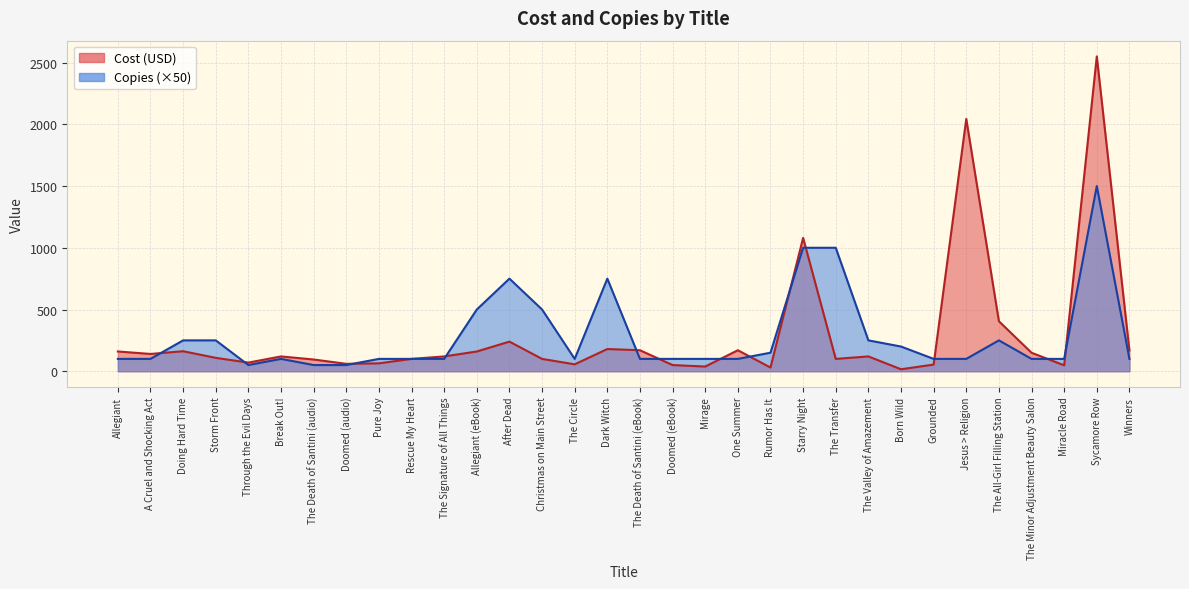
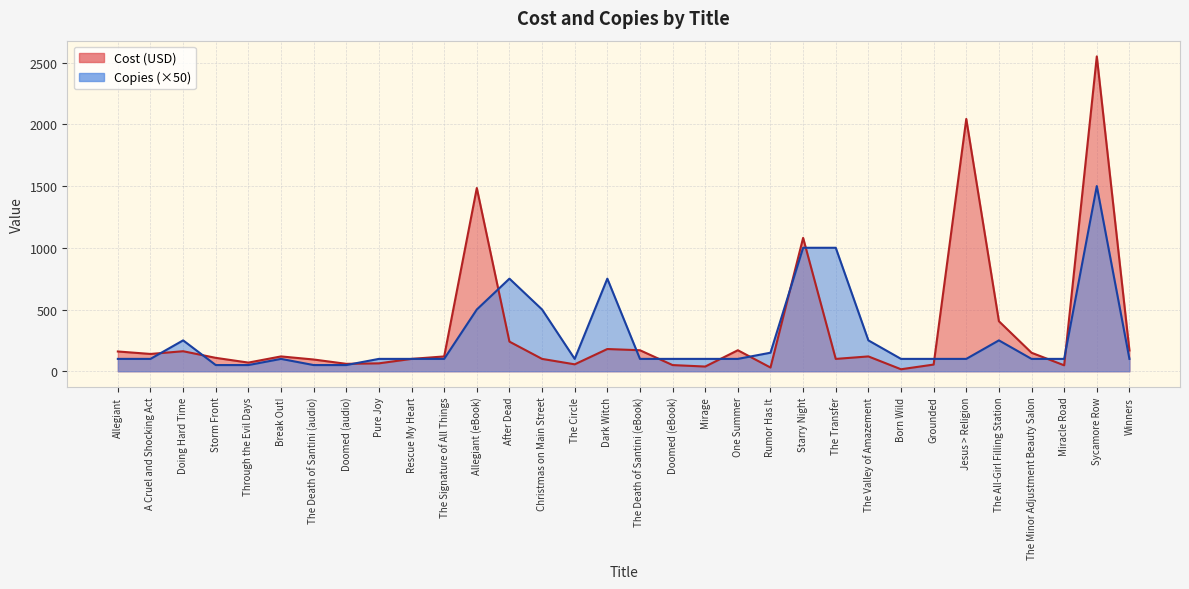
Copies (×50), Storm Front: 250 -> 50
Cost (USD), Allegiant (eBook): 160 -> 1480
Copies (×50), Born Wild: 200 -> 100
